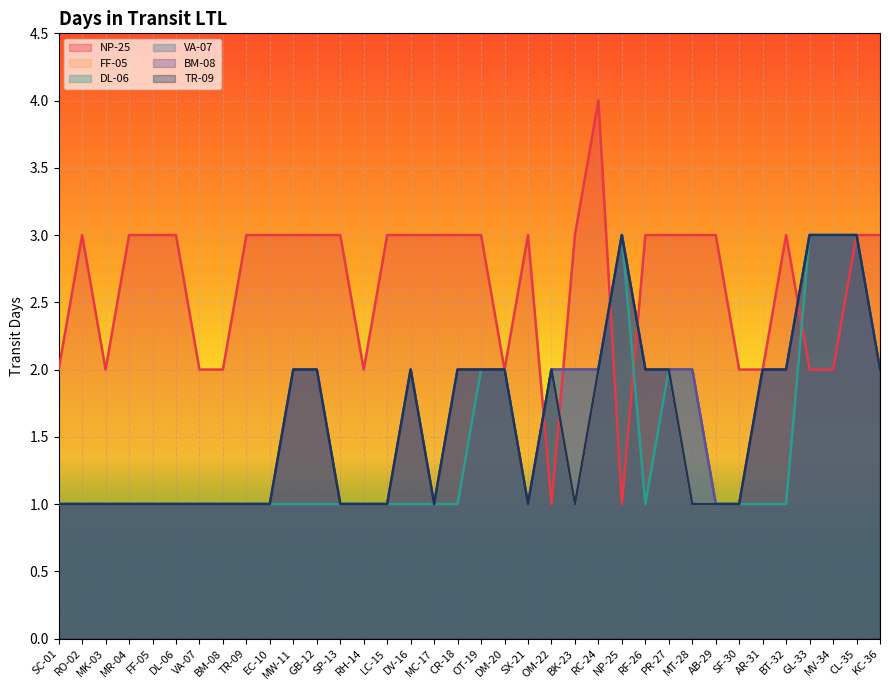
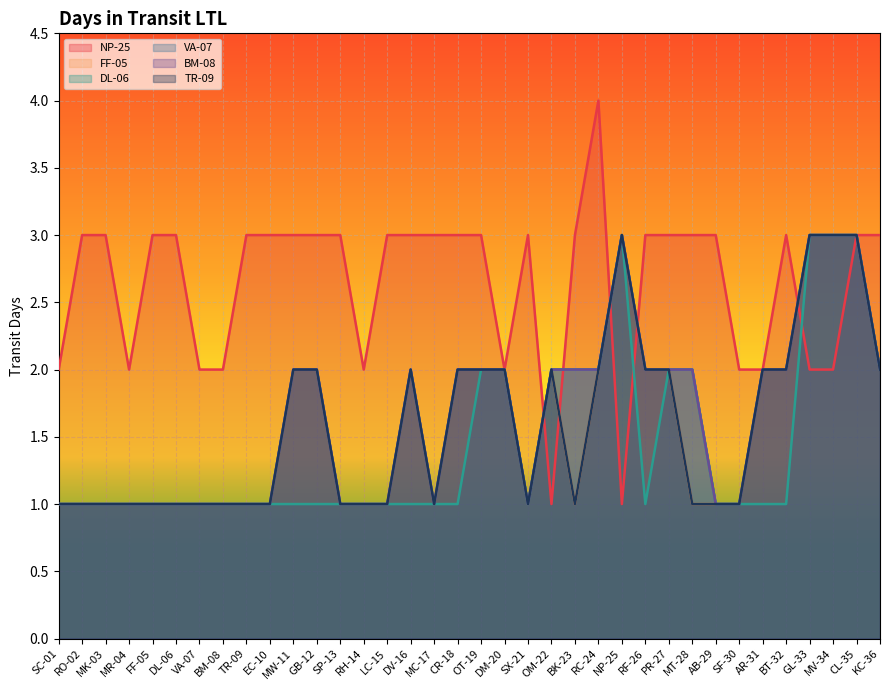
NP-25, MK-03: 2 -> 3
NP-25, MR-04: 3 -> 2
